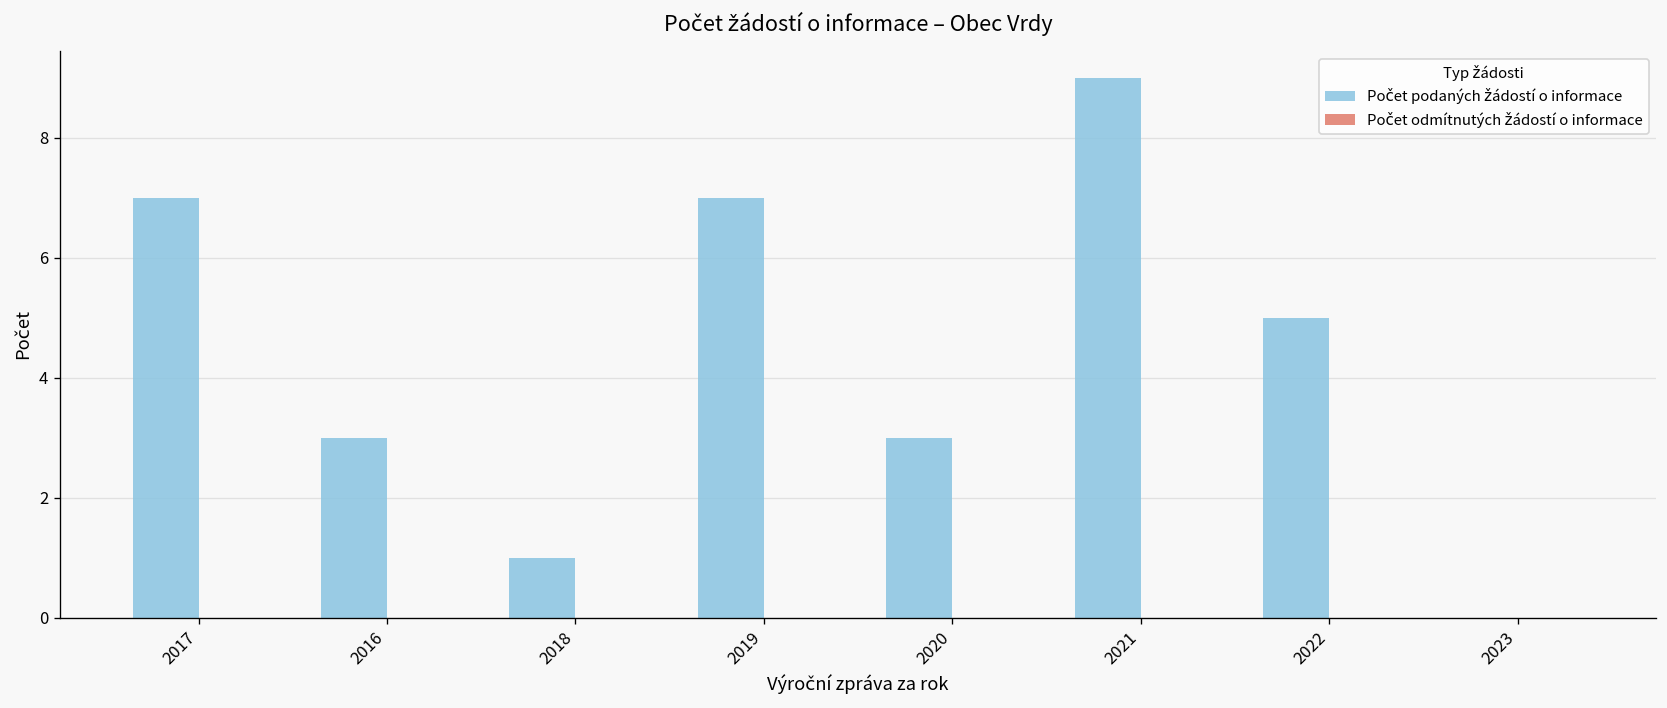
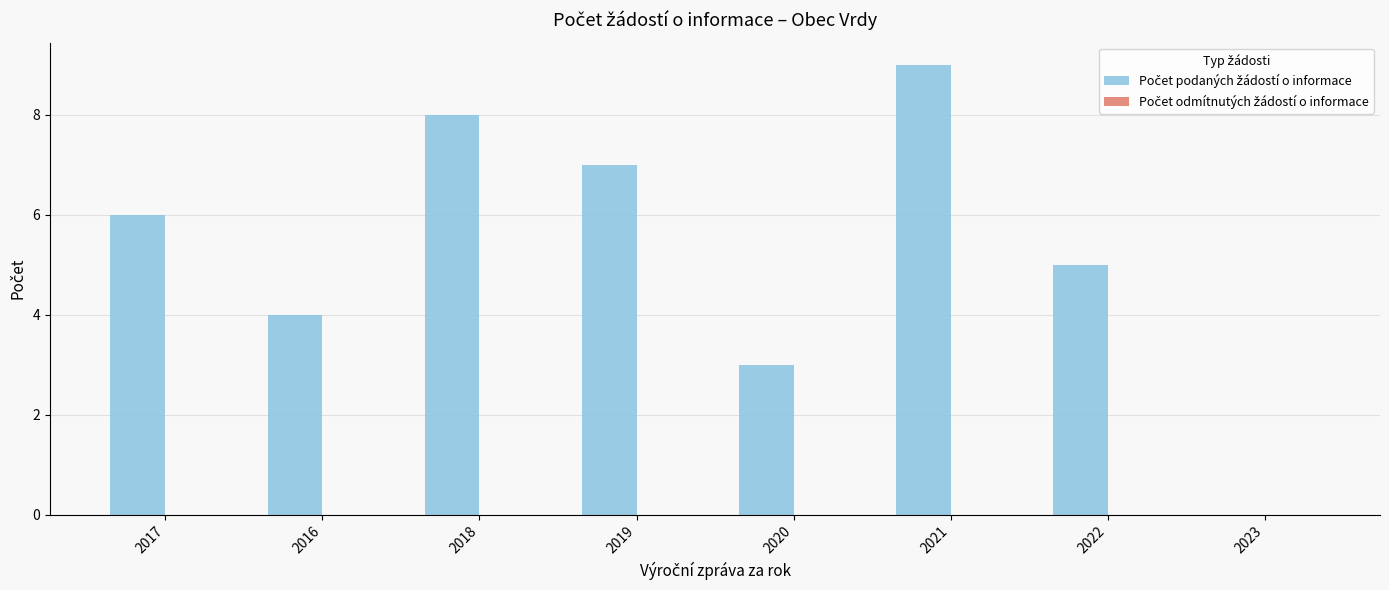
Počet podaných žádostí o informace, 2017: 7 -> 6
Počet podaných žádostí o informace, 2016: 3 -> 4
Počet podaných žádostí o informace, 2018: 1 -> 8
